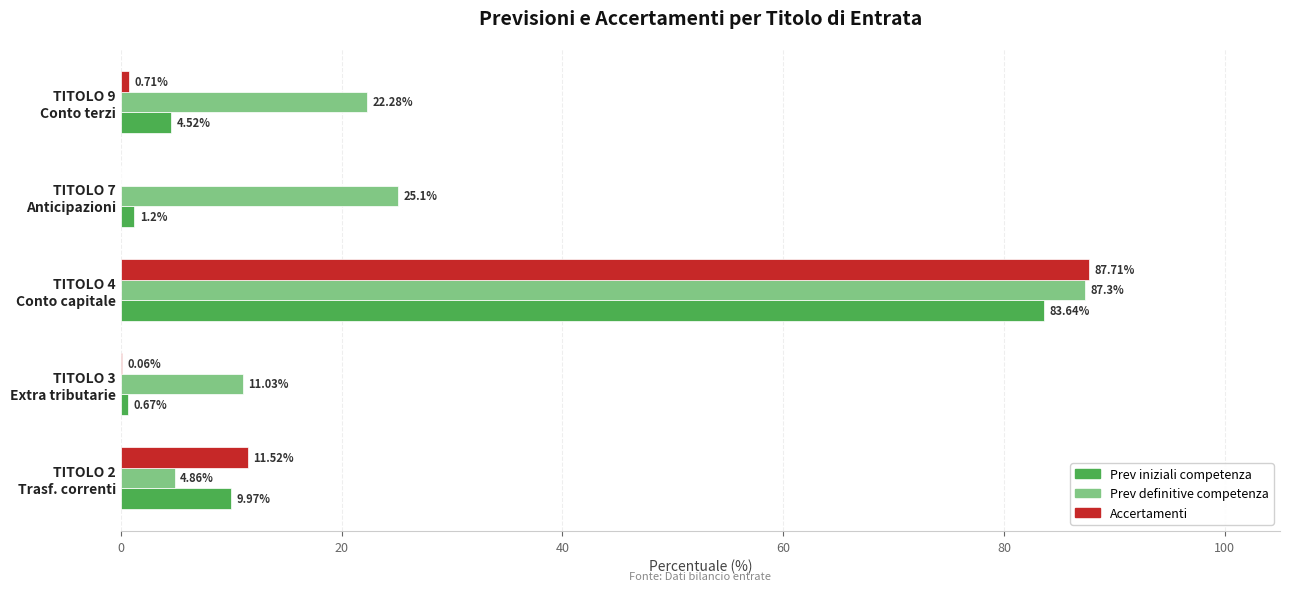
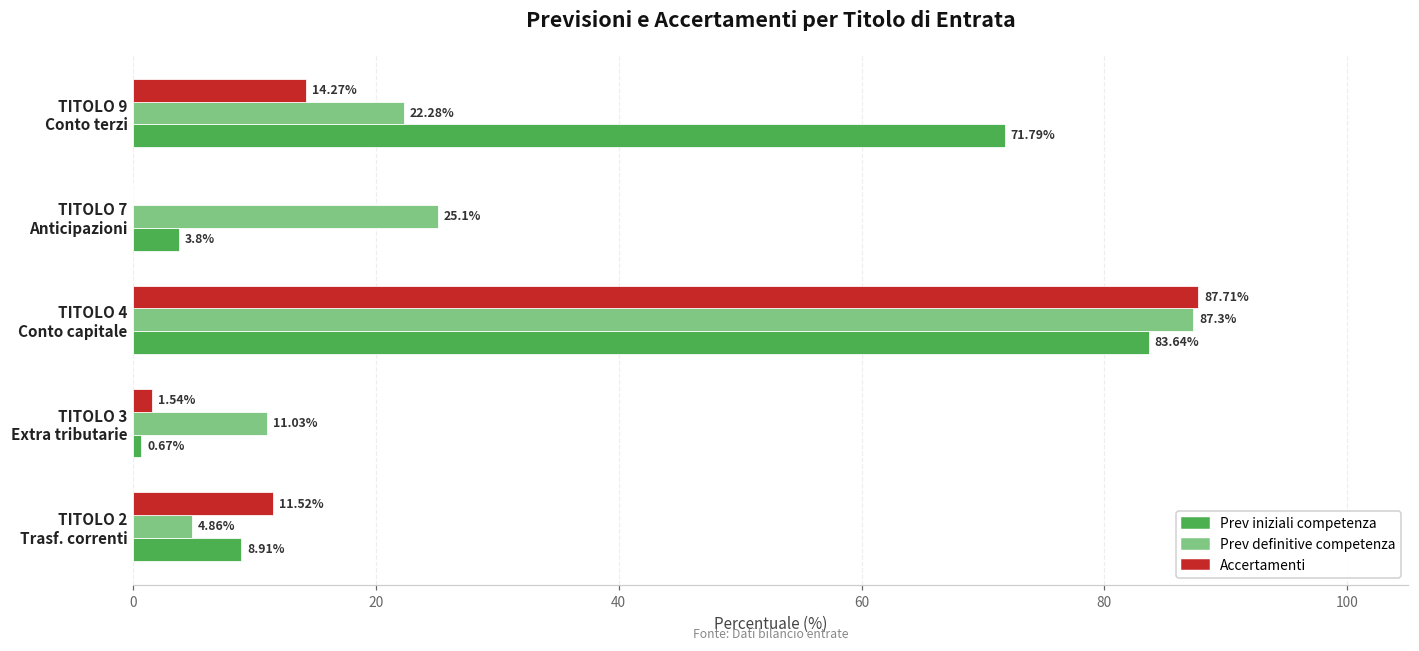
Accertamenti, TITOLO 9 Conto terzi: 0.71% -> 14.27%
Prev iniziali competenza, TITOLO 9 Conto terzi: 4.52% -> 71.79%
Prev iniziali competenza, TITOLO 7 Anticipazioni: 1.2% -> 3.8%
Accertamenti, TITOLO 3 Extra tributarie: 0.06% -> 1.54%
Prev iniziali competenza, TITOLO 2 Trasf. correnti: 9.97% -> 8.91%
